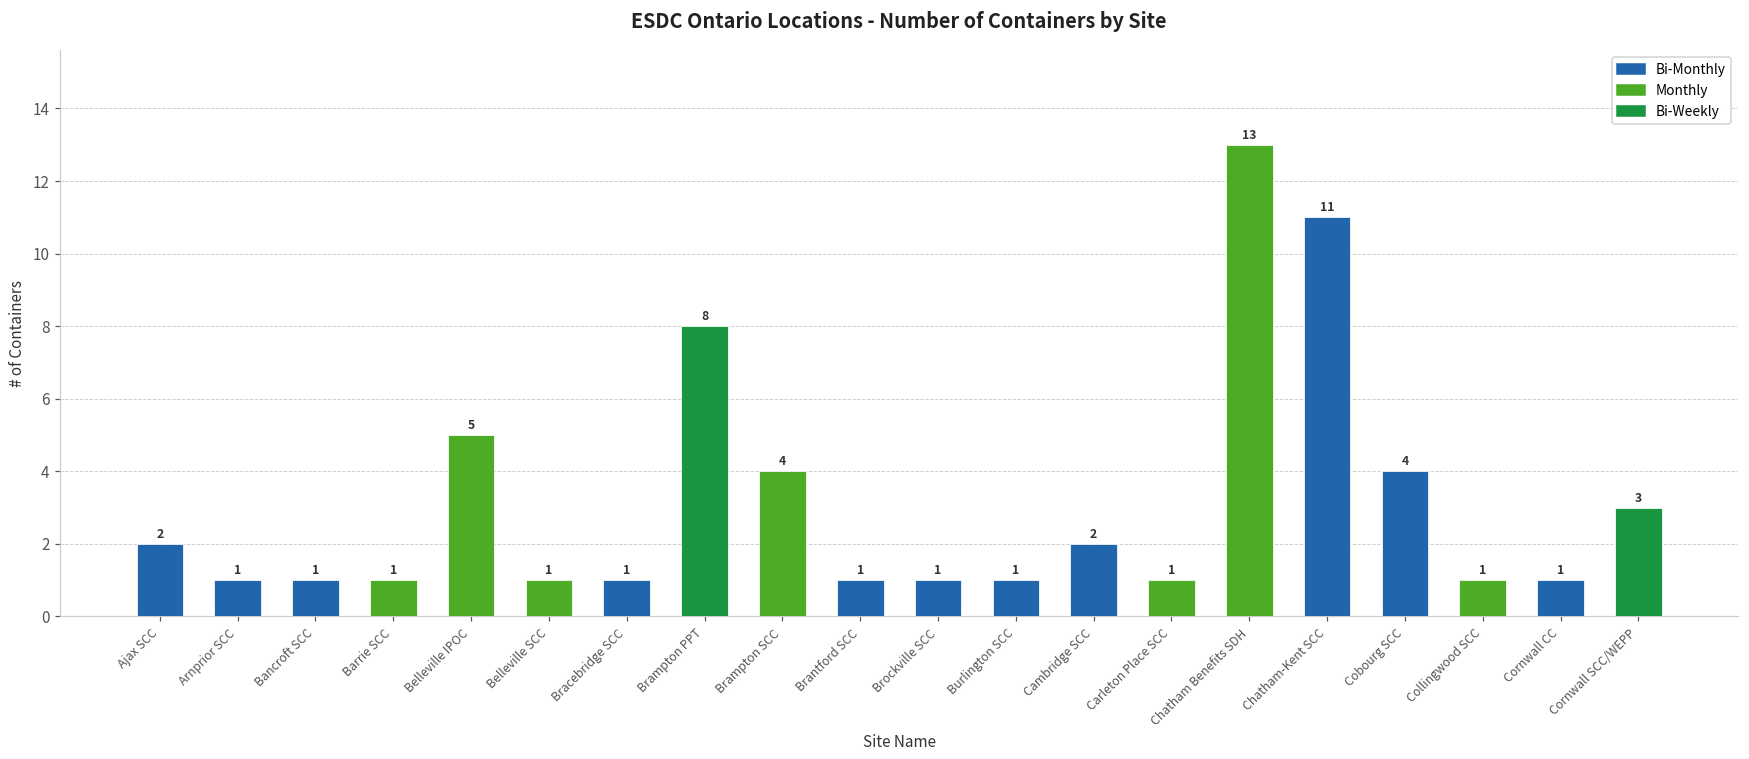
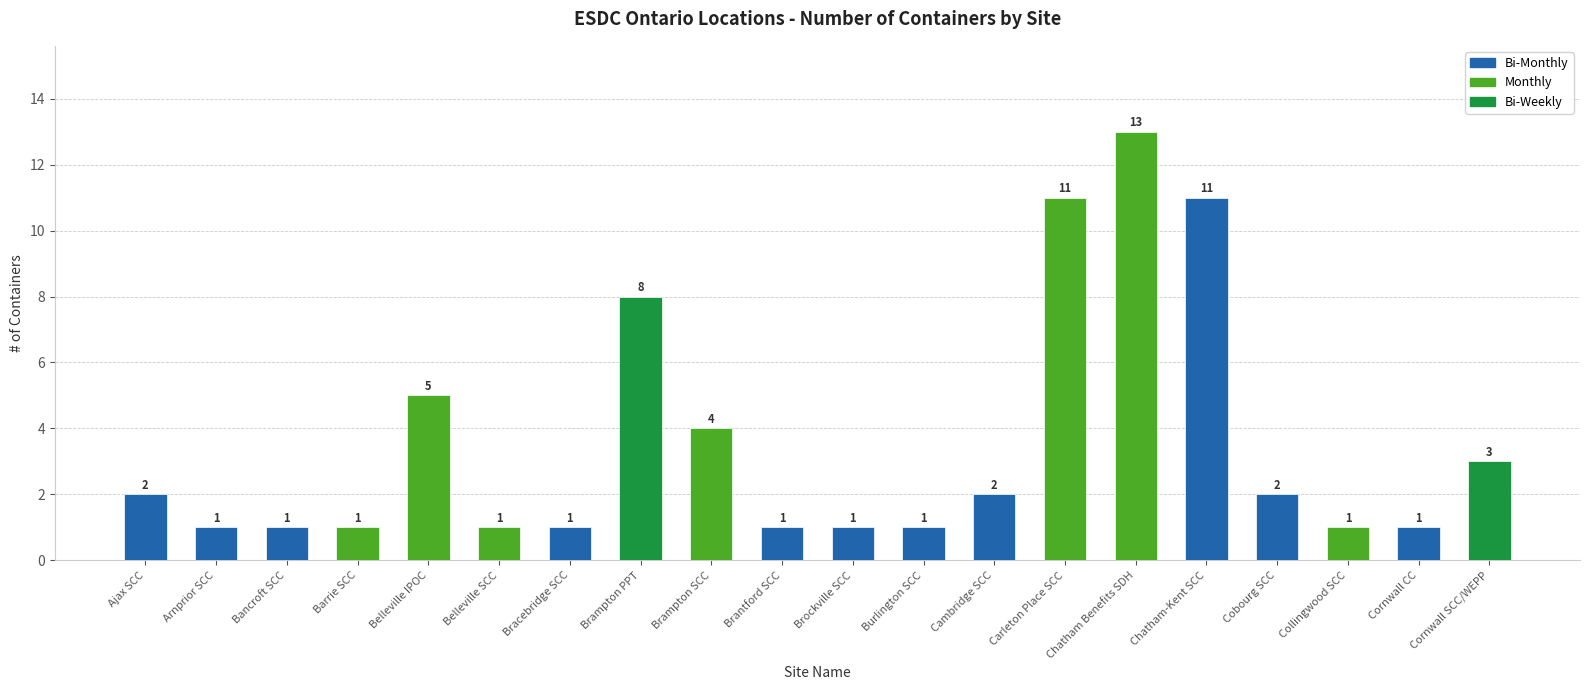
Carleton Place SCC: 1 -> 11
Cobourg SCC: 4 -> 2
